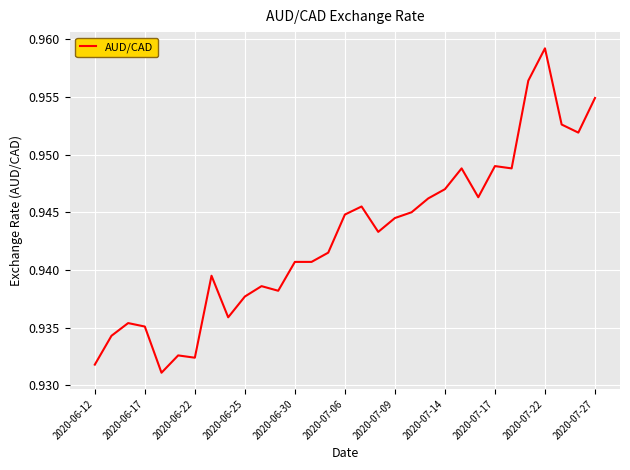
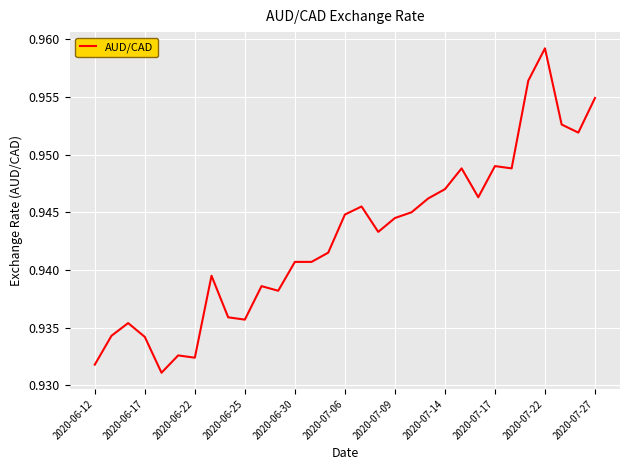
2020-06-17: 0.9351 -> 0.9342
2020-06-25: 0.9377 -> 0.9357
